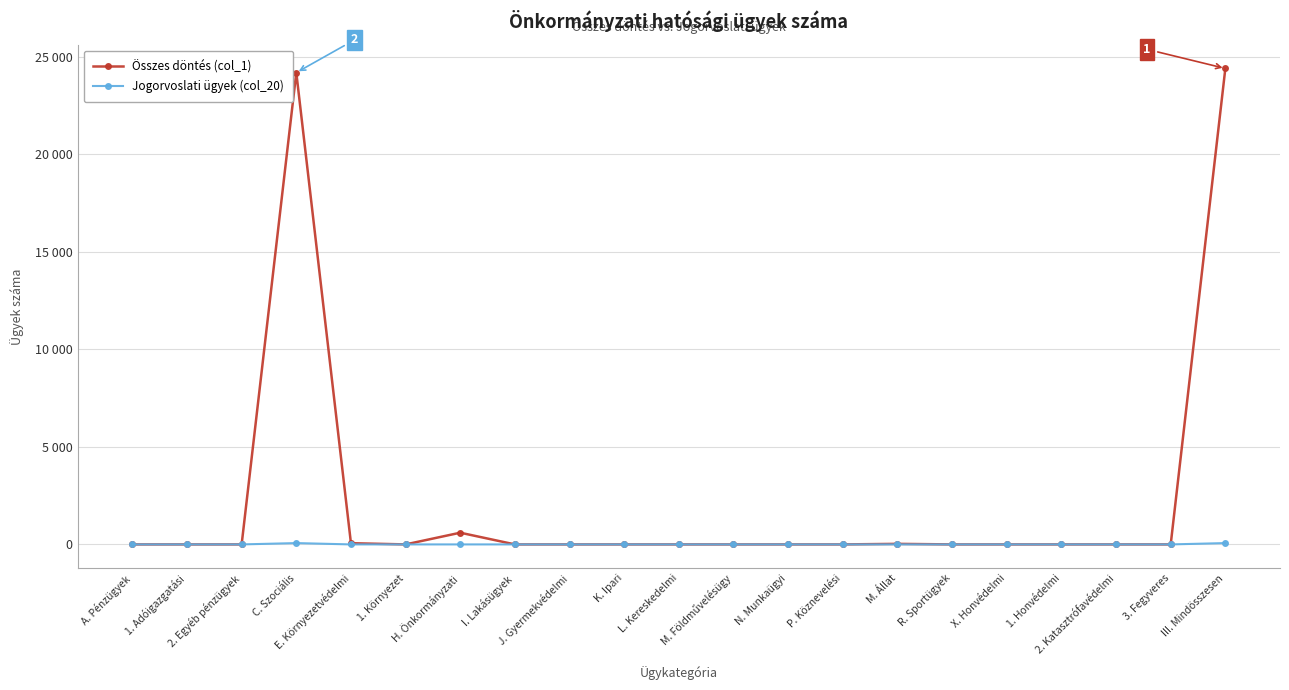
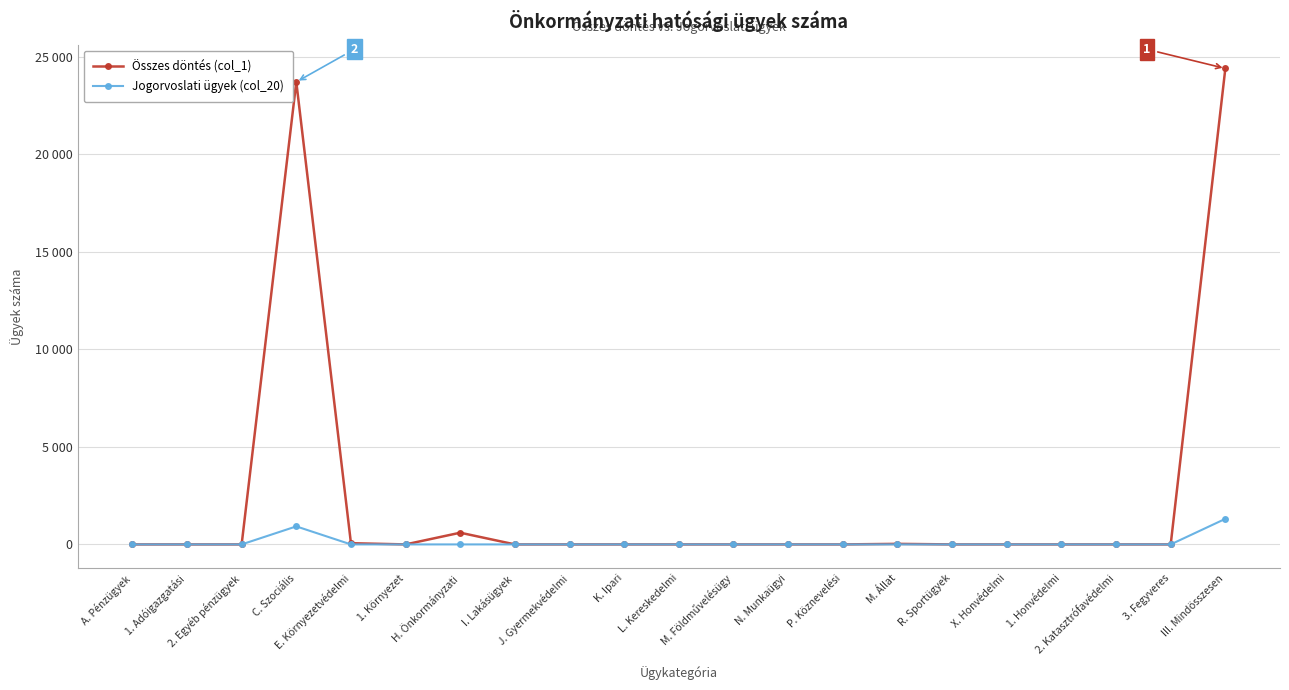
Összes döntés (col_1), C. Szociális: 24200 -> 23700
Jogorvoslati ügyek (col_20), C. Szociális: 100 -> 900
Jogorvoslati ügyek (col_20), III. Mindösszesen: 100 -> 1300
